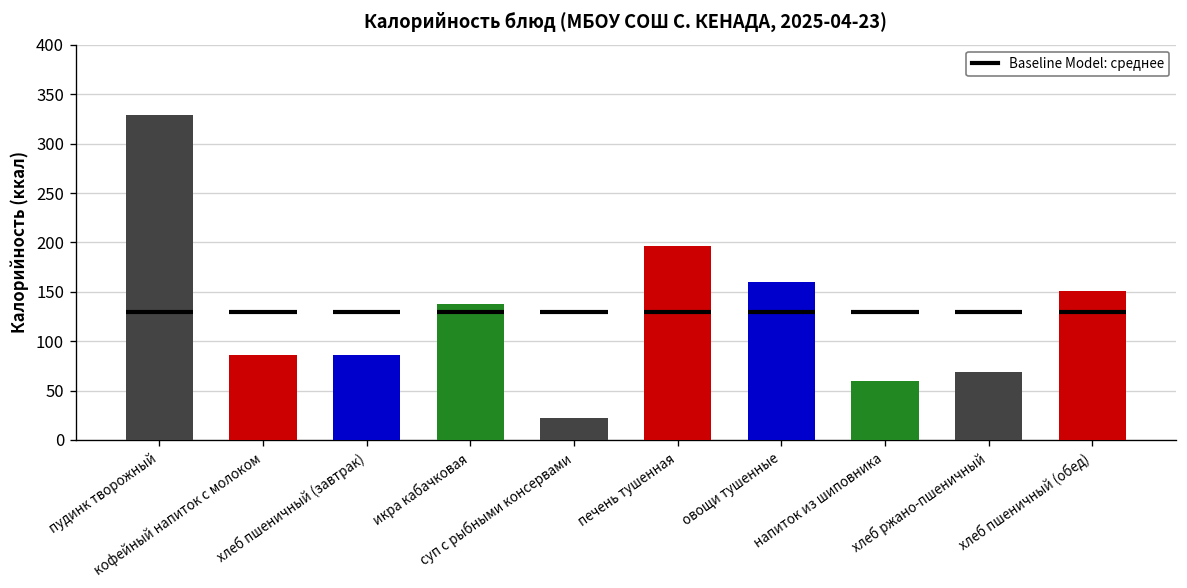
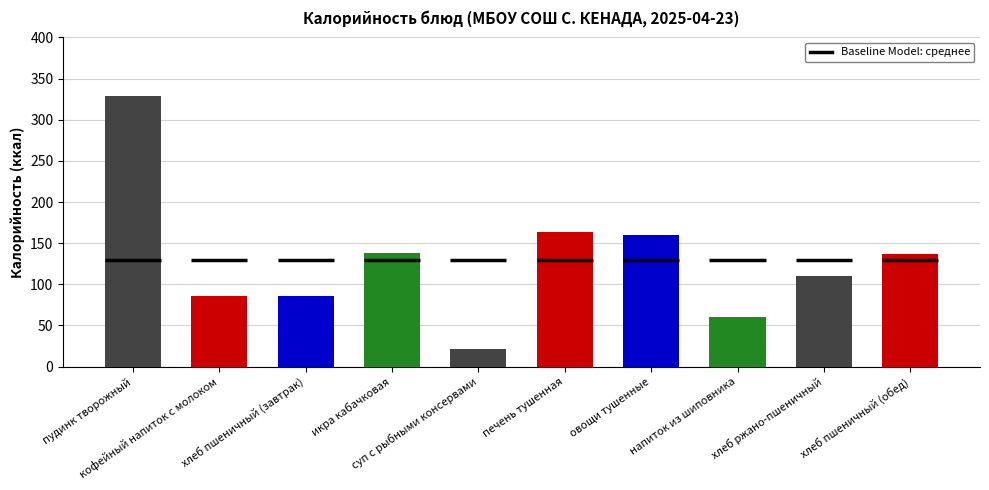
печень тушенная: 200 -> 160
хлеб ржано-пшеничный: 70 -> 110
хлеб пшеничный (обед): 150 -> 140
